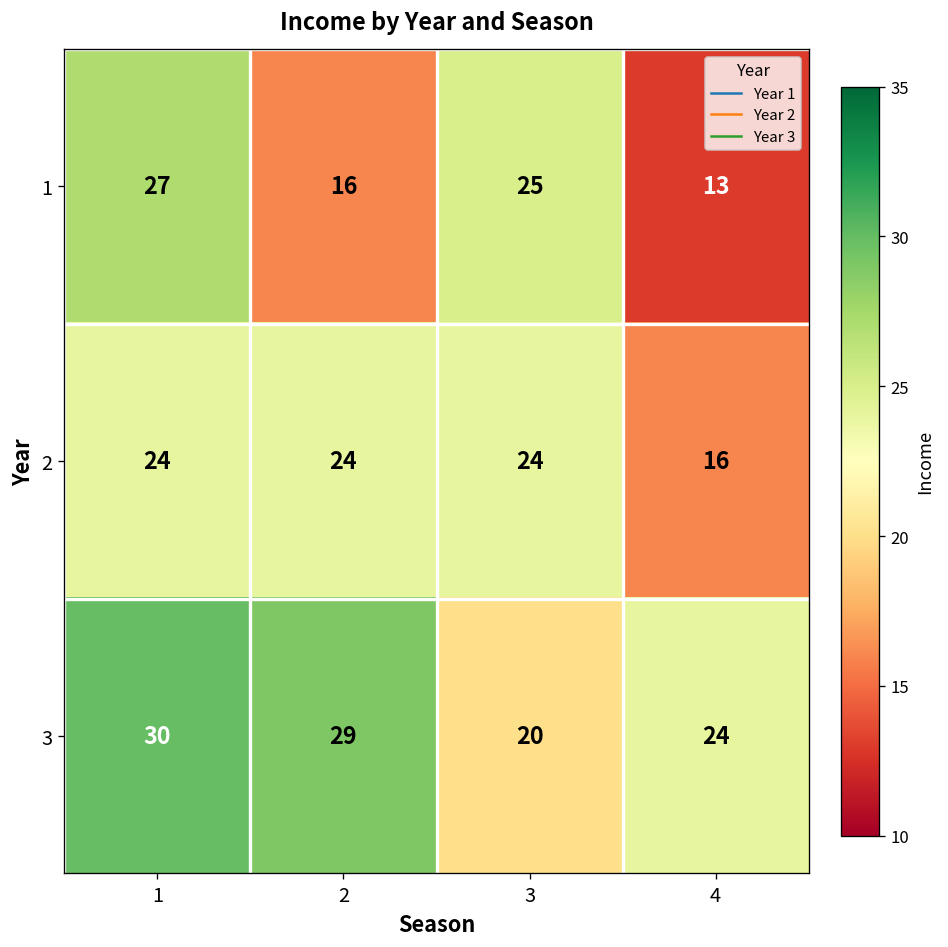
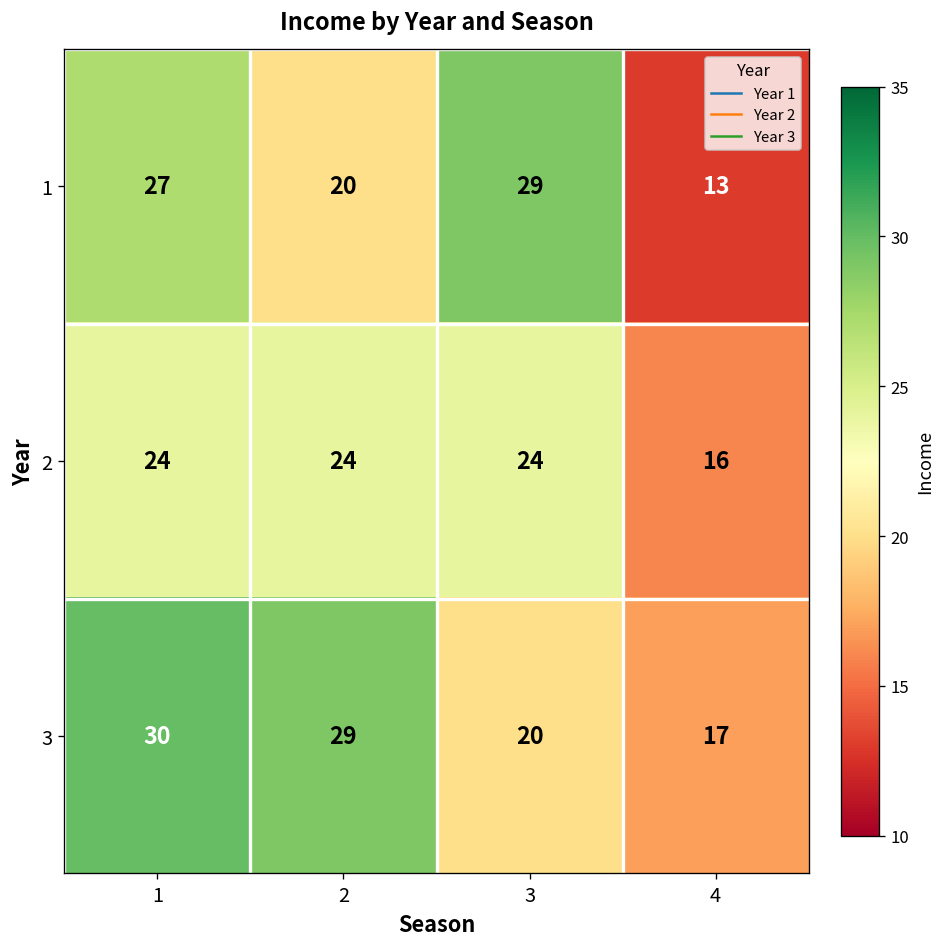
1, 2: 16 -> 20
1, 3: 25 -> 29
3, 4: 24 -> 17
